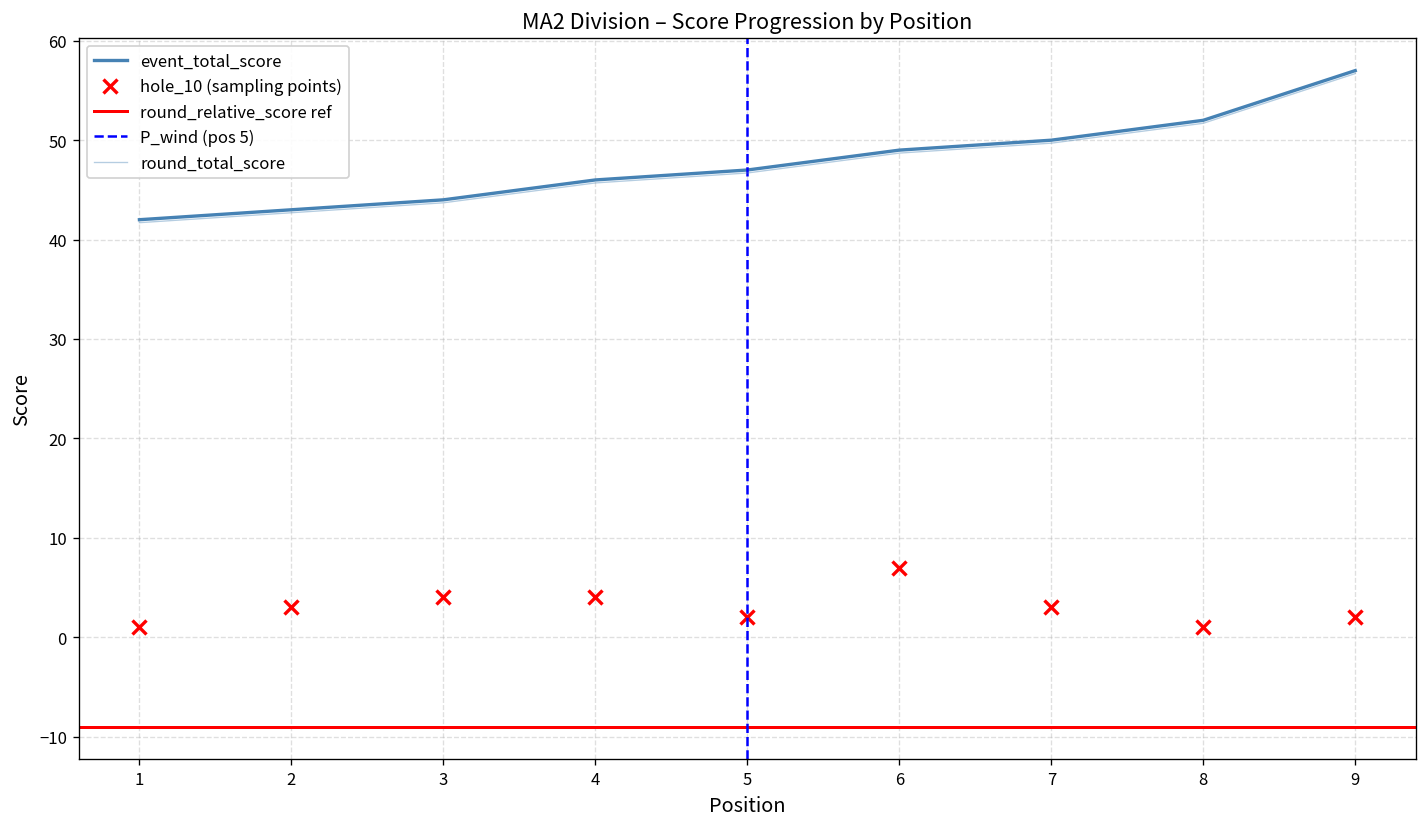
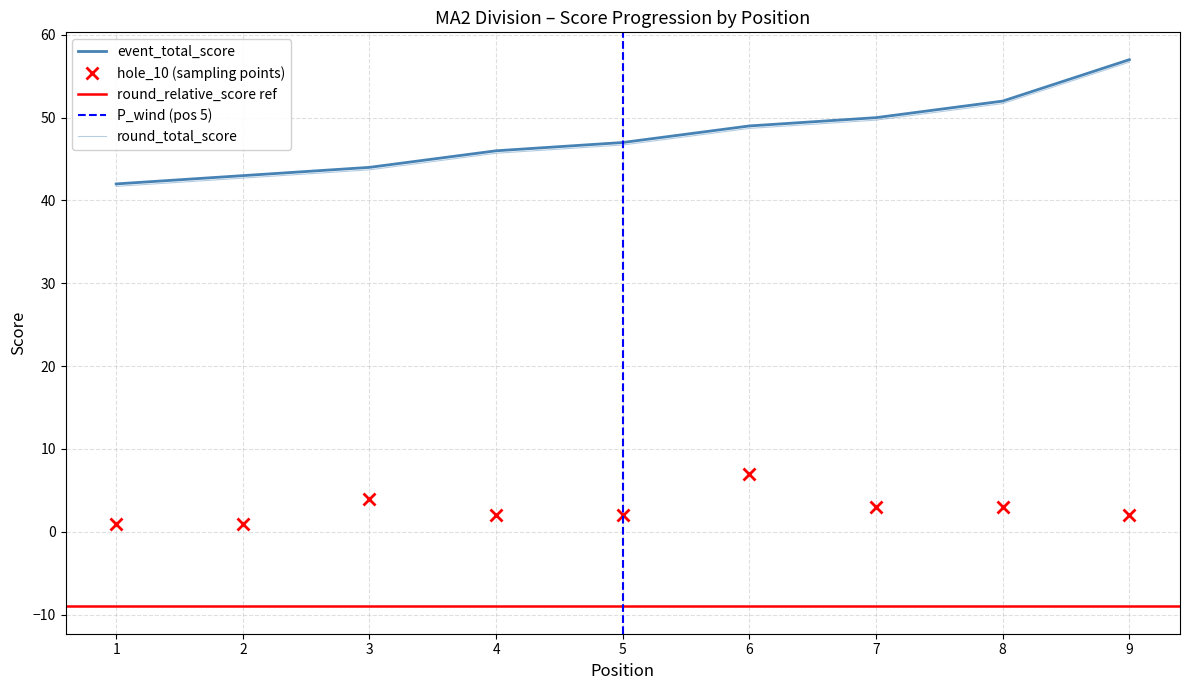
hole_10 (sampling points), 2: 3 -> 1
hole_10 (sampling points), 4: 4 -> 2
hole_10 (sampling points), 8: 1 -> 3
